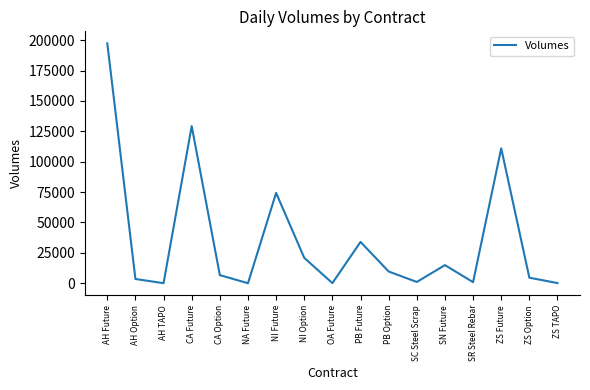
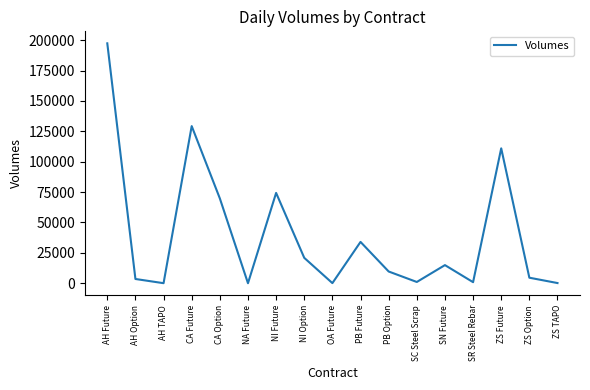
CA Option: 7000 -> 70000
